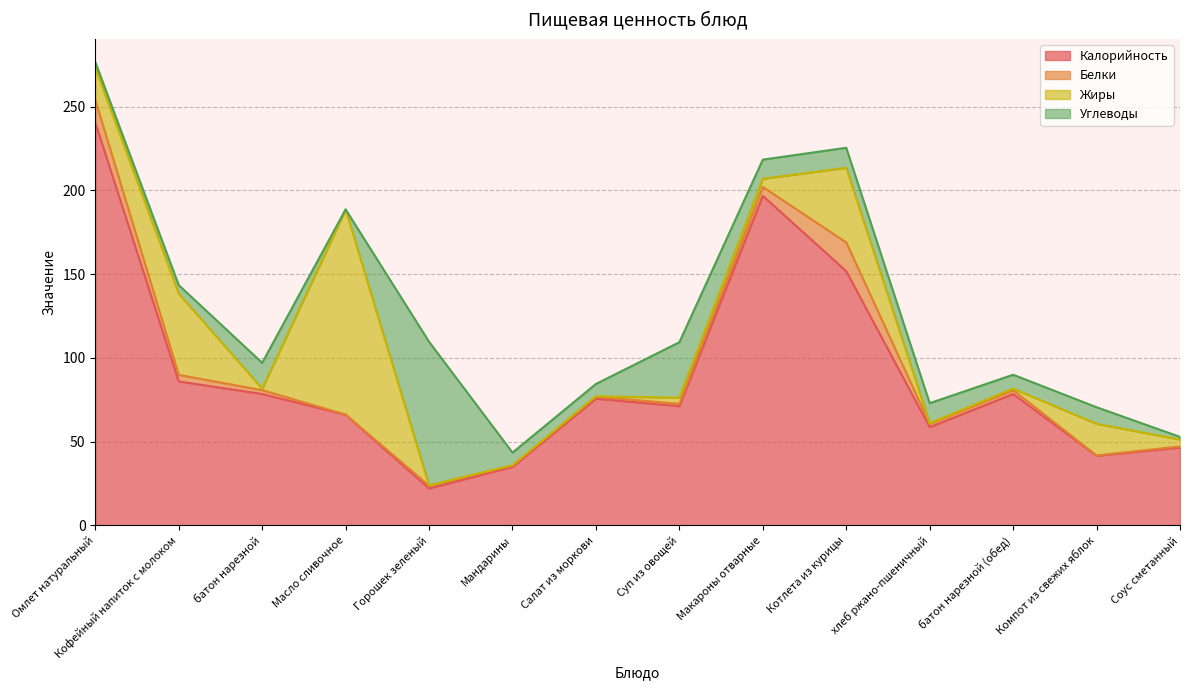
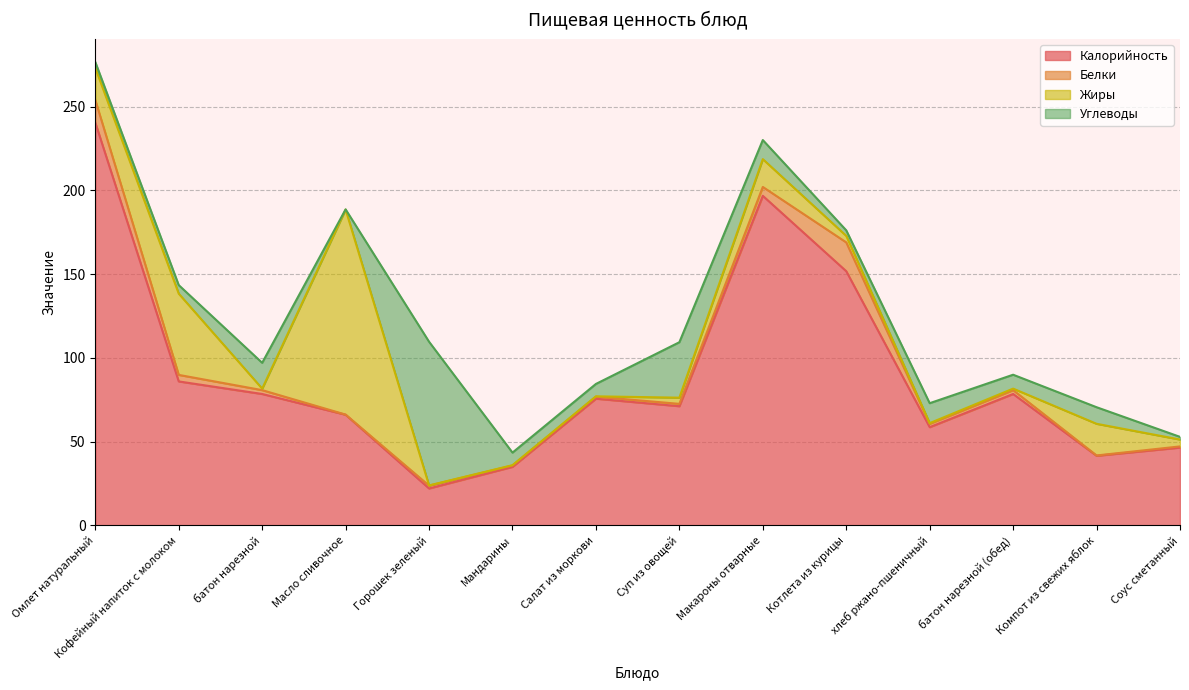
Жиры, Макароны отварные: 5 -> 17
Жиры, Котлета из курицы: 45 -> 4
Углеводы, Котлета из курицы: 12 -> 3
